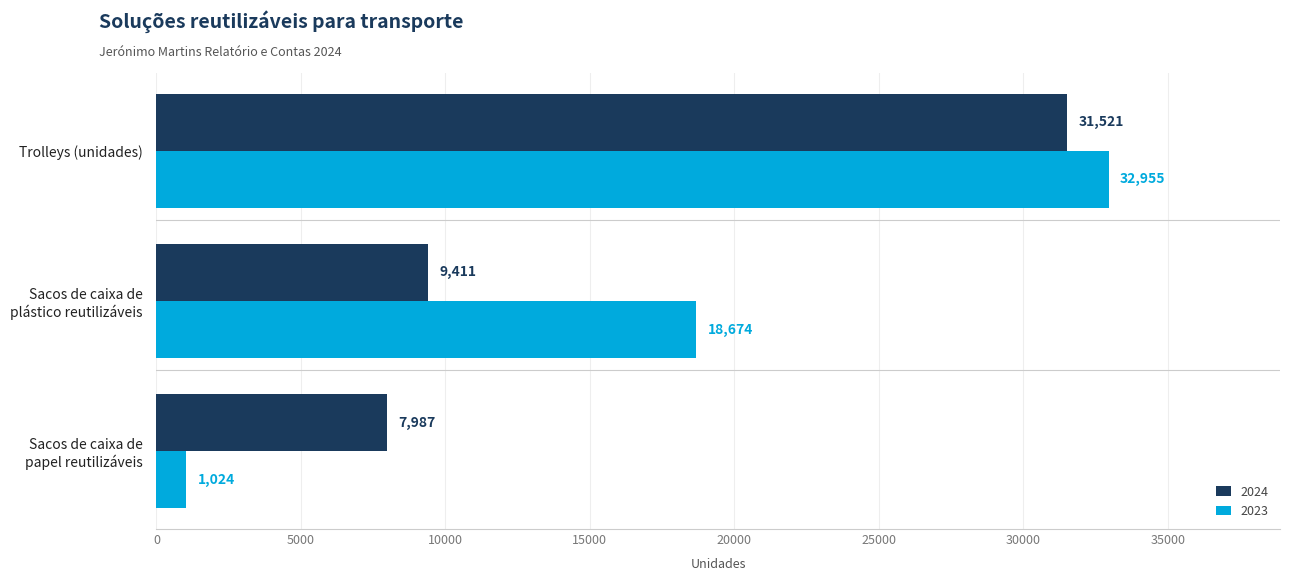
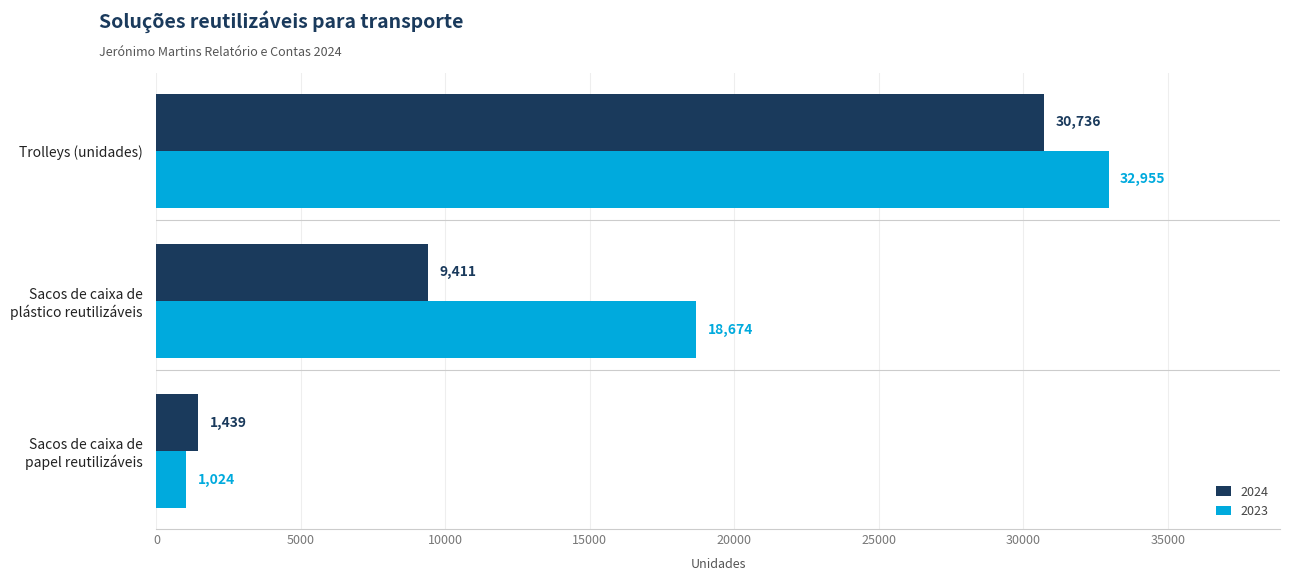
2024, Trolleys (unidades): 31,521 -> 30,736
2024, Sacos de caixa de papel reutilizáveis: 7,987 -> 1,439
